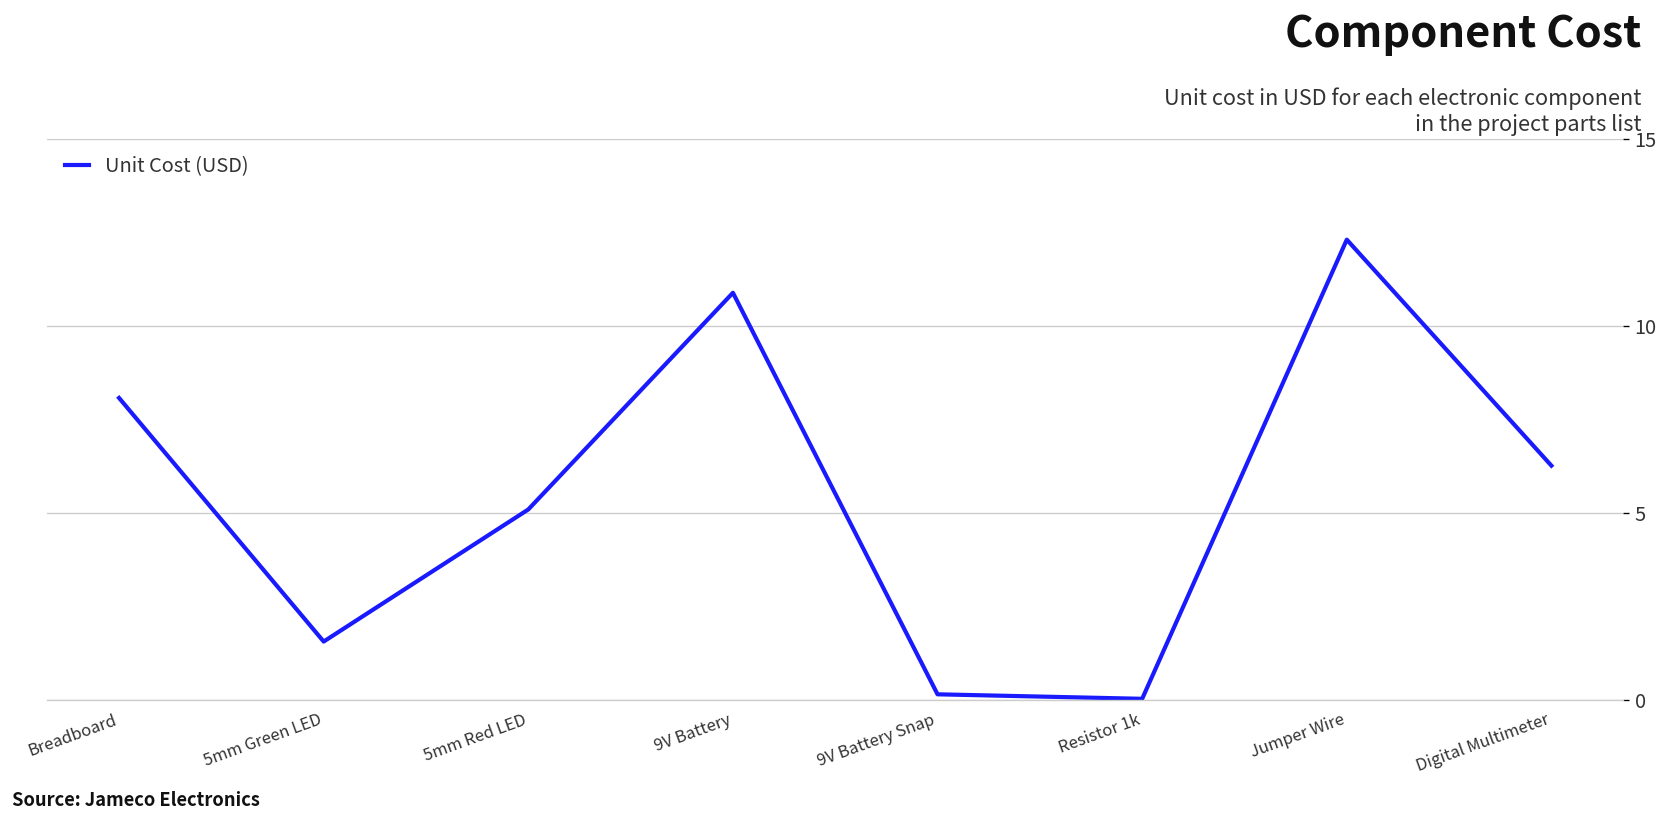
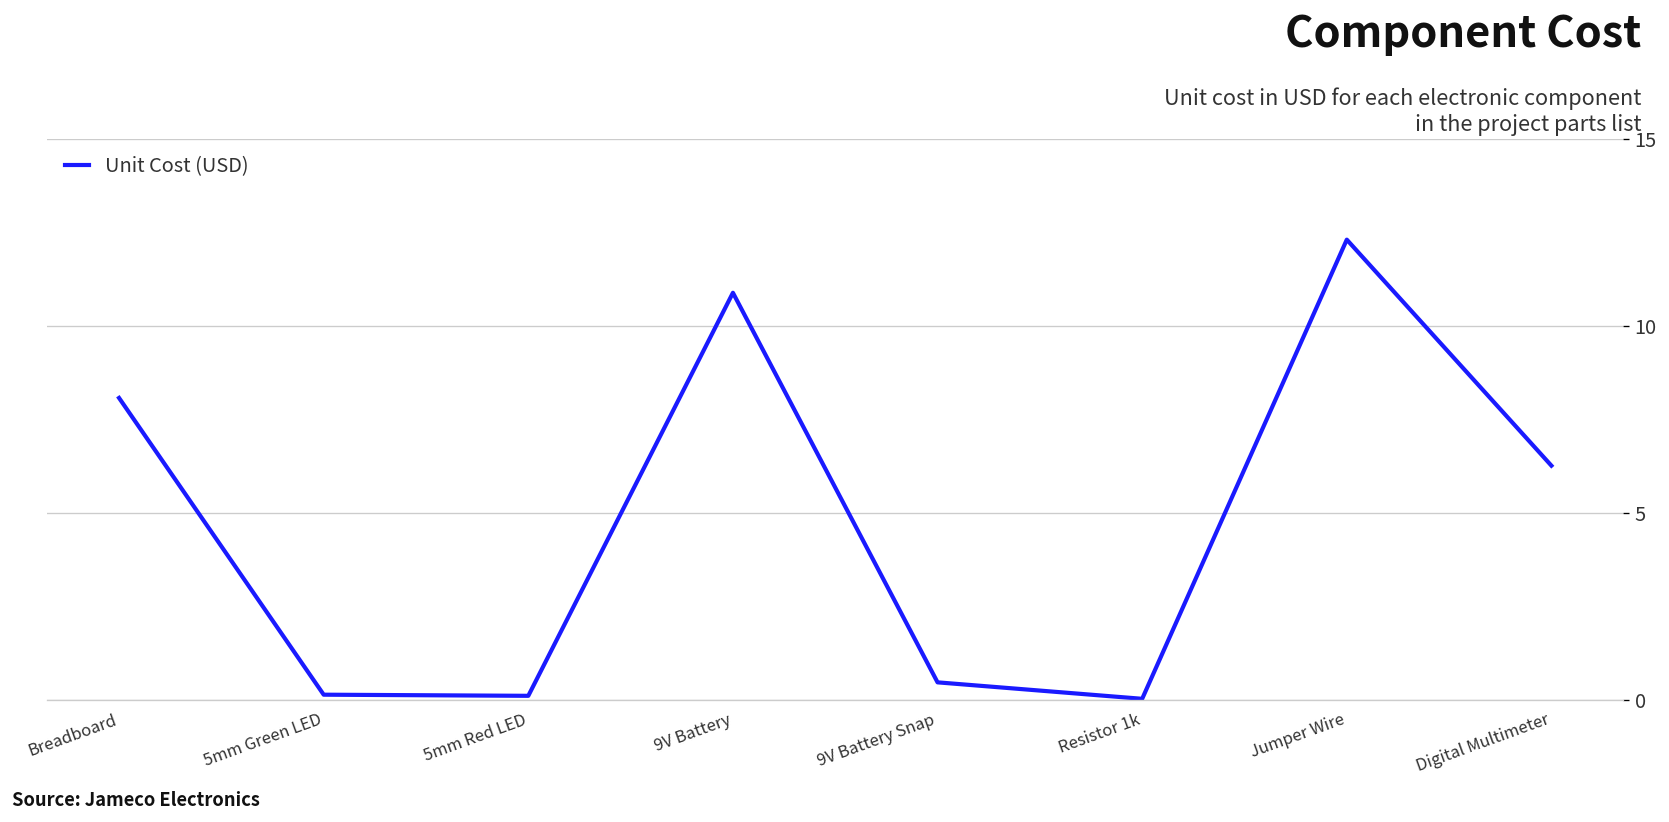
5mm Green LED: 1.6 -> 0.1
5mm Red LED: 5.1 -> 0.1
9V Battery Snap: 0.2 -> 0.5
